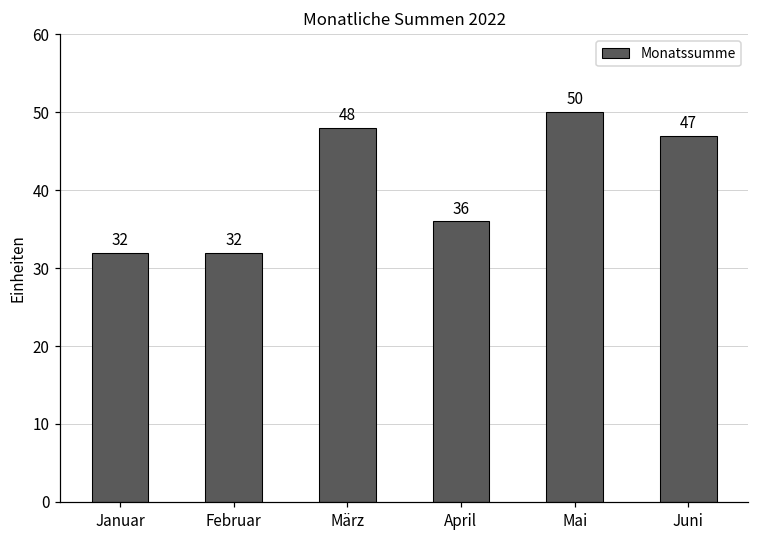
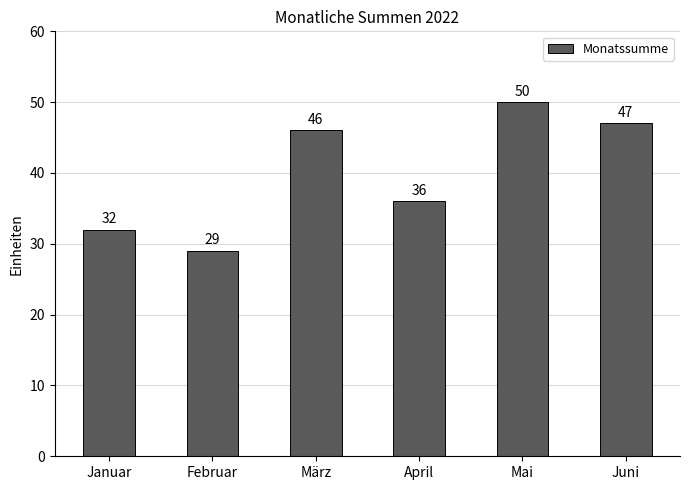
Februar: 32 -> 29
März: 48 -> 46
